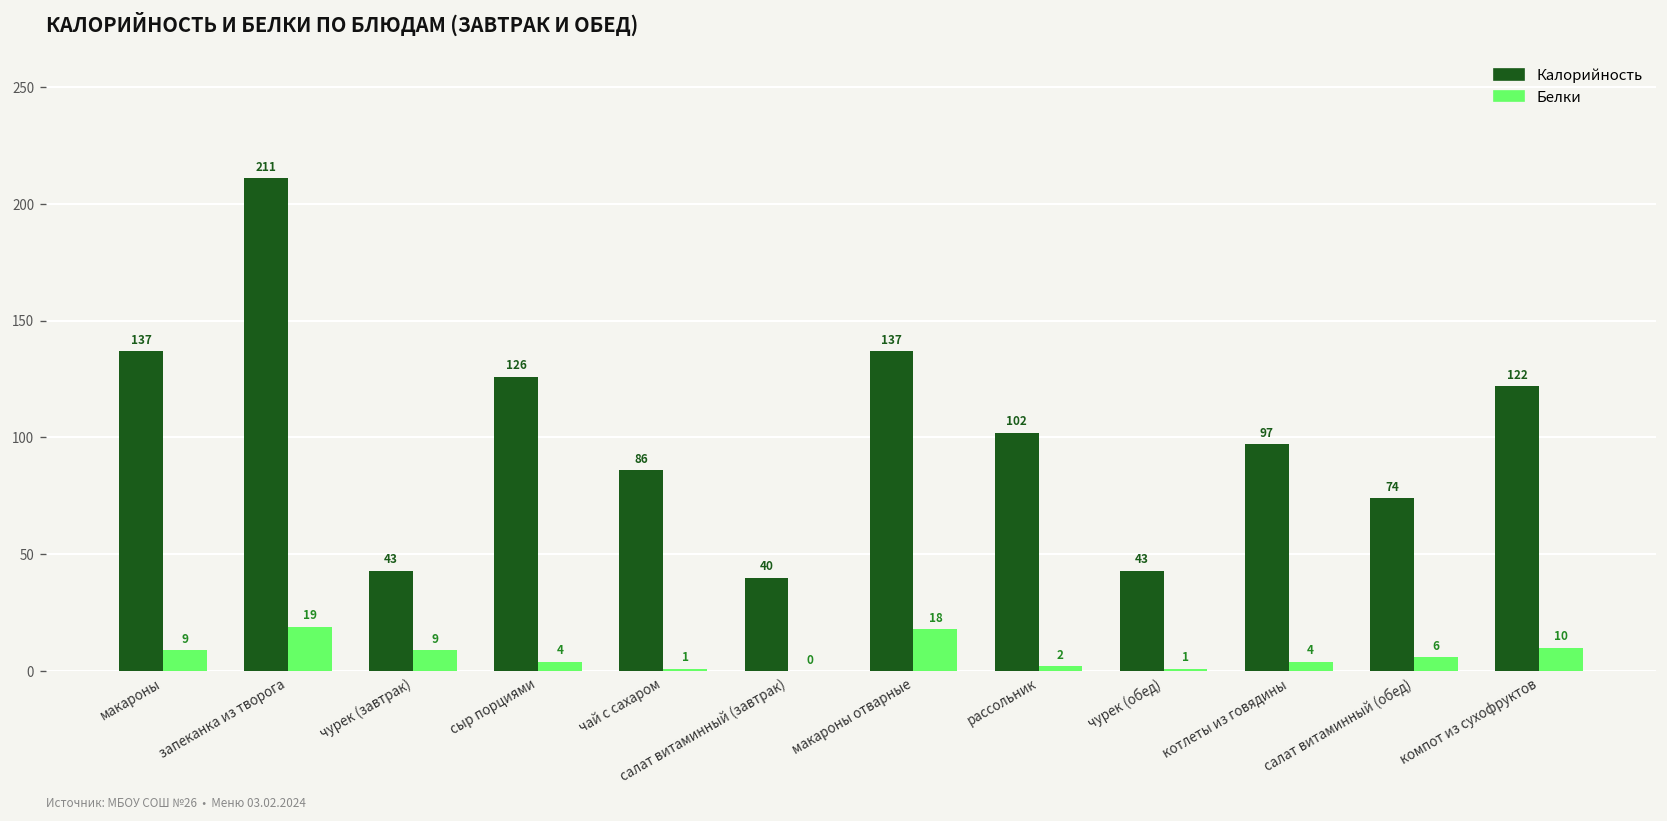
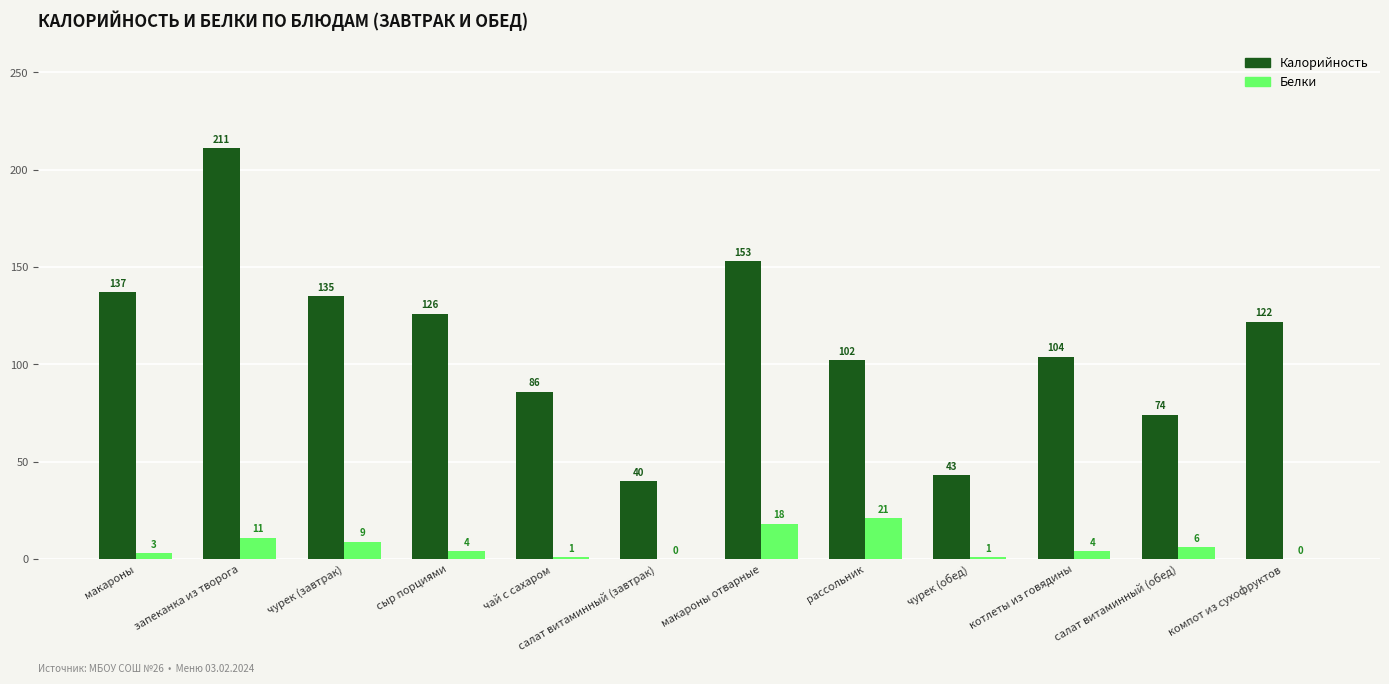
Белки, макароны: 9 -> 3
Белки, запеканка из творога: 19 -> 11
Калорийность, чурек (завтрак): 43 -> 135
Калорийность, макароны отварные: 137 -> 153
Белки, рассольник: 2 -> 21
Калорийность, котлеты из говядины: 97 -> 104
Белки, компот из сухофруктов: 10 -> 0
